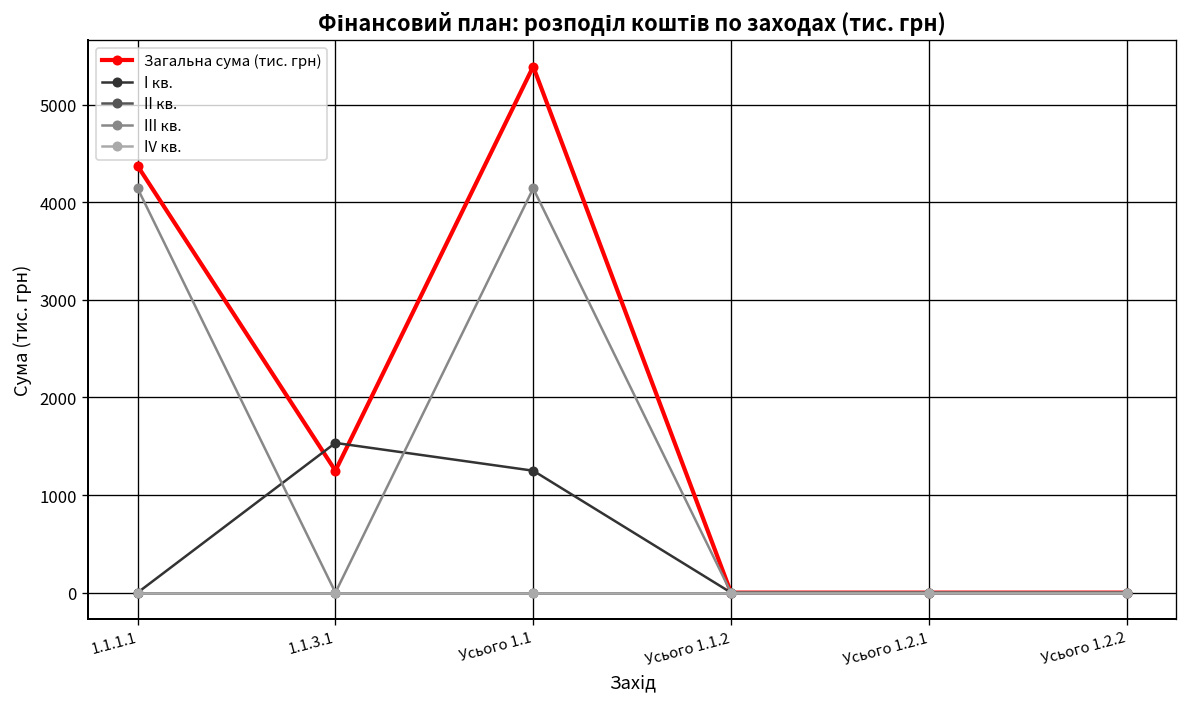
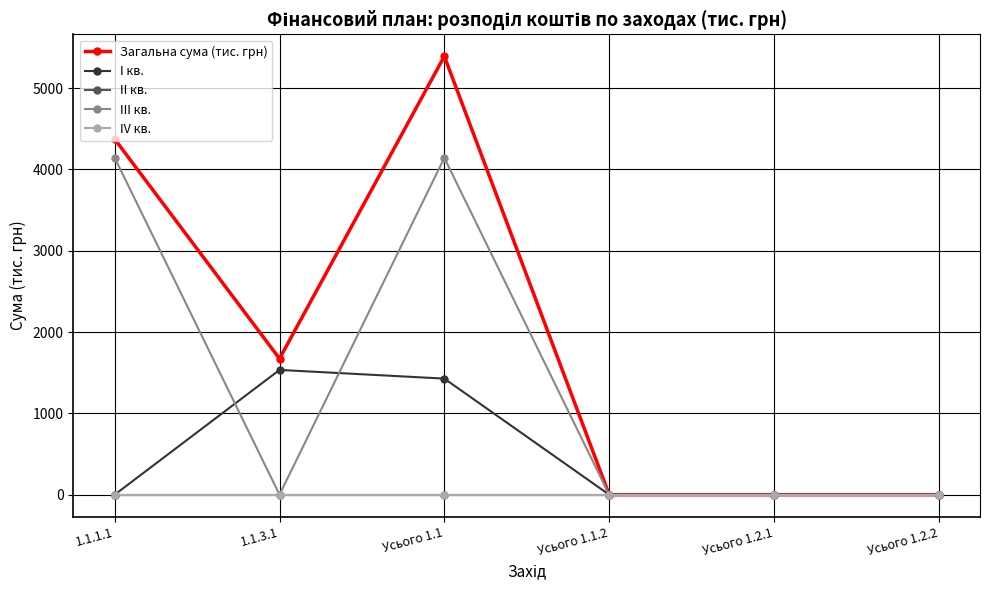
Загальна сума (тис. грн), 1.1.3.1: 1200 -> 1700
І кв., Усього 1.1: 1200 -> 1400
